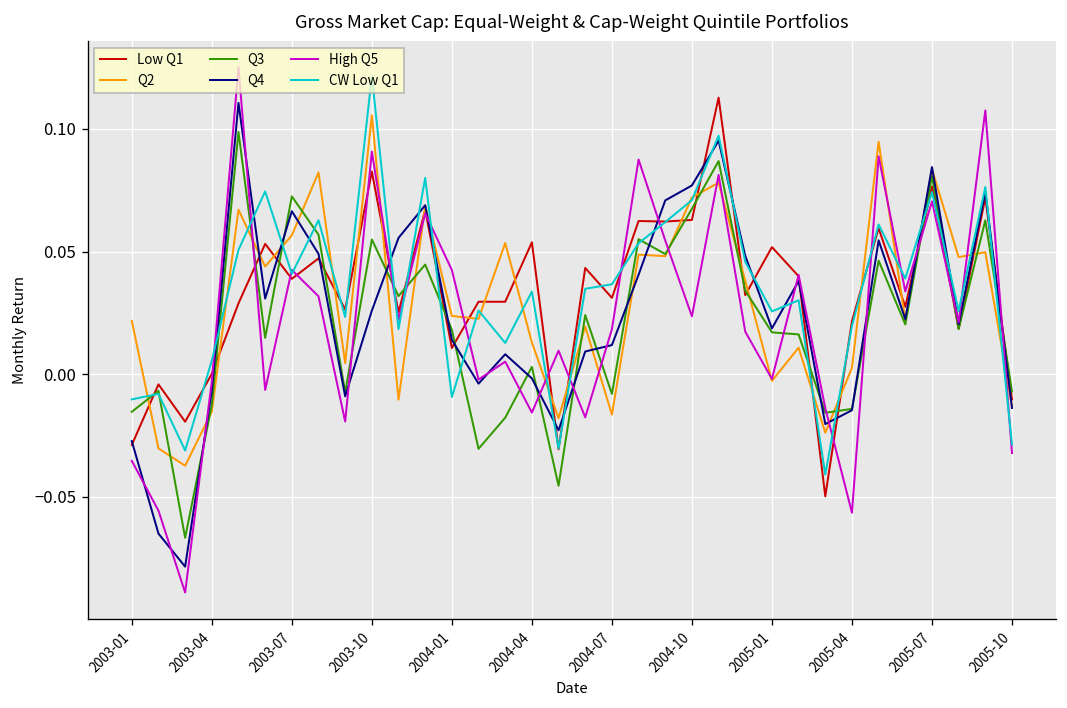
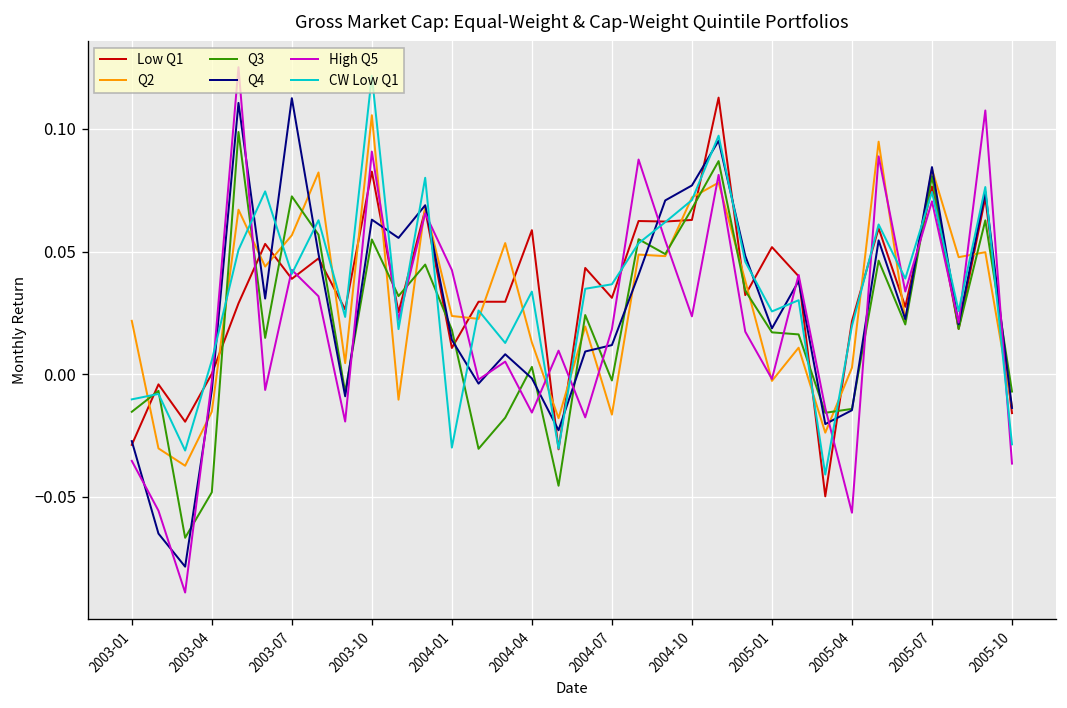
Q3, 2003-04: -0.012 -> -0.048
Q4, 2003-07: 0.066 -> 0.113
Q4, 2003-10: 0.026 -> 0.063
CW Low Q1, 2004-01: -0.009 -> -0.030
Low Q1, 2004-04: 0.054 -> 0.059
Q3, 2004-07: -0.008 -> -0.003
Low Q1, 2005-10: -0.010 -> -0.016
High Q5, 2005-10: -0.032 -> -0.036
